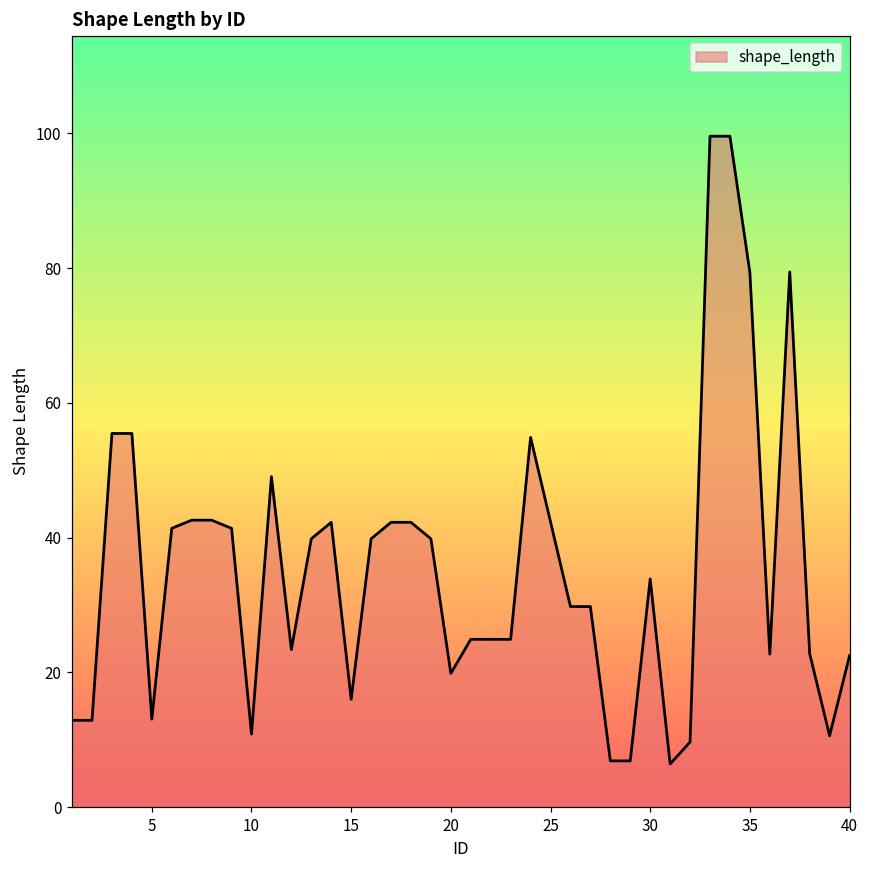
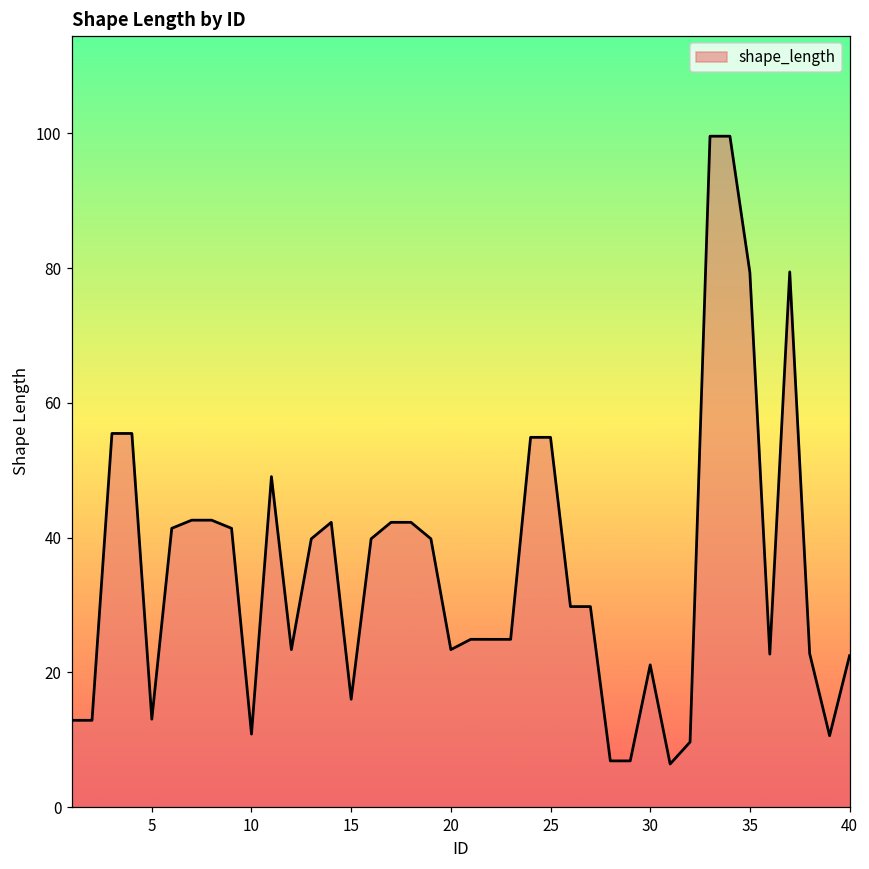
20: 20 -> 23
25: 42 -> 55
30: 34 -> 21
